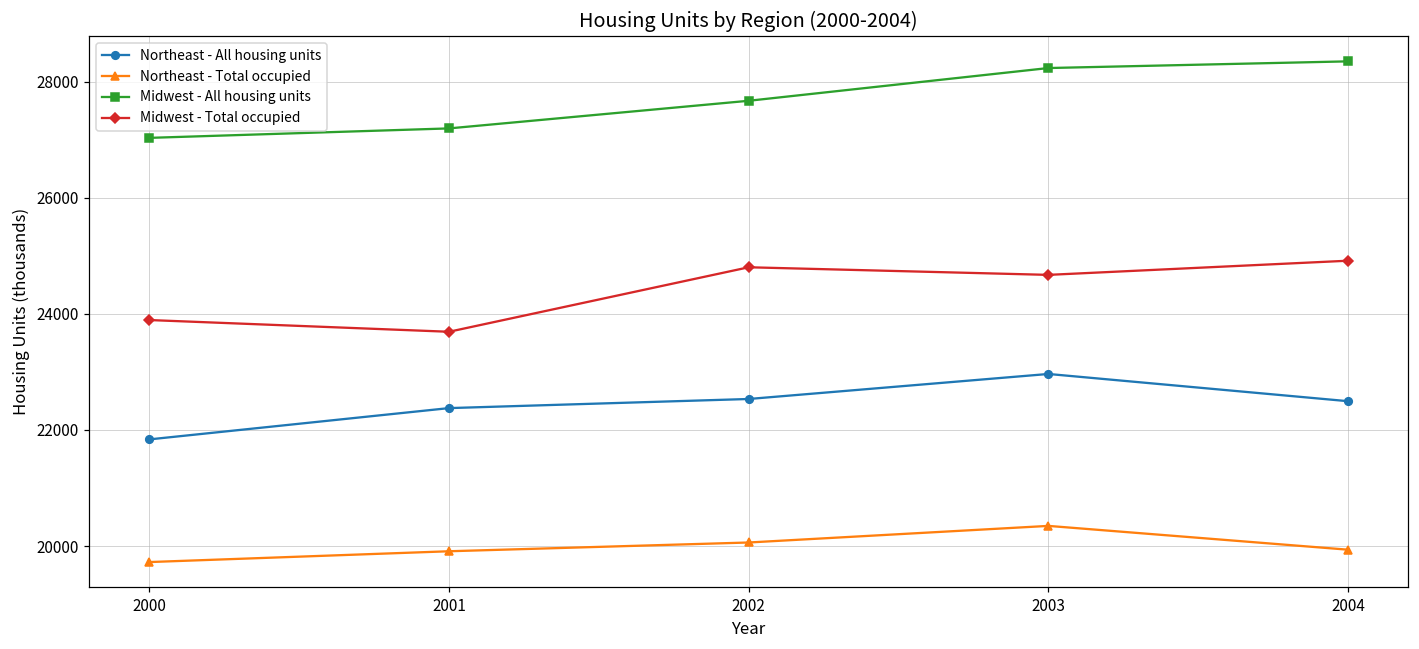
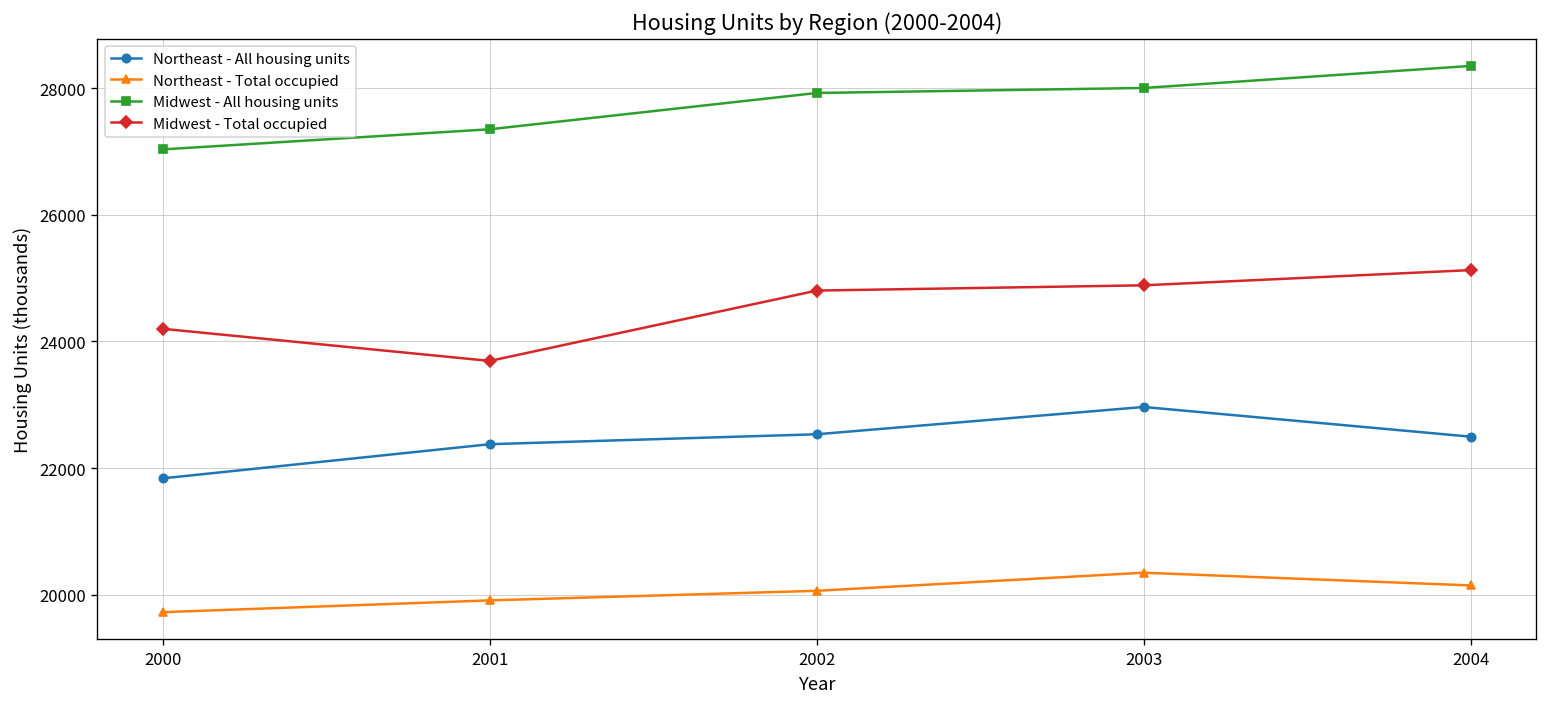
Midwest - Total occupied, 2000: 23900 -> 24200
Midwest - All housing units, 2001: 27200 -> 27300
Midwest - All housing units, 2002: 27700 -> 27900
Midwest - All housing units, 2003: 28200 -> 28000
Midwest - Total occupied, 2003: 24700 -> 24900
Northeast - Total occupied, 2004: 19900 -> 20100
Midwest - Total occupied, 2004: 24900 -> 25100
